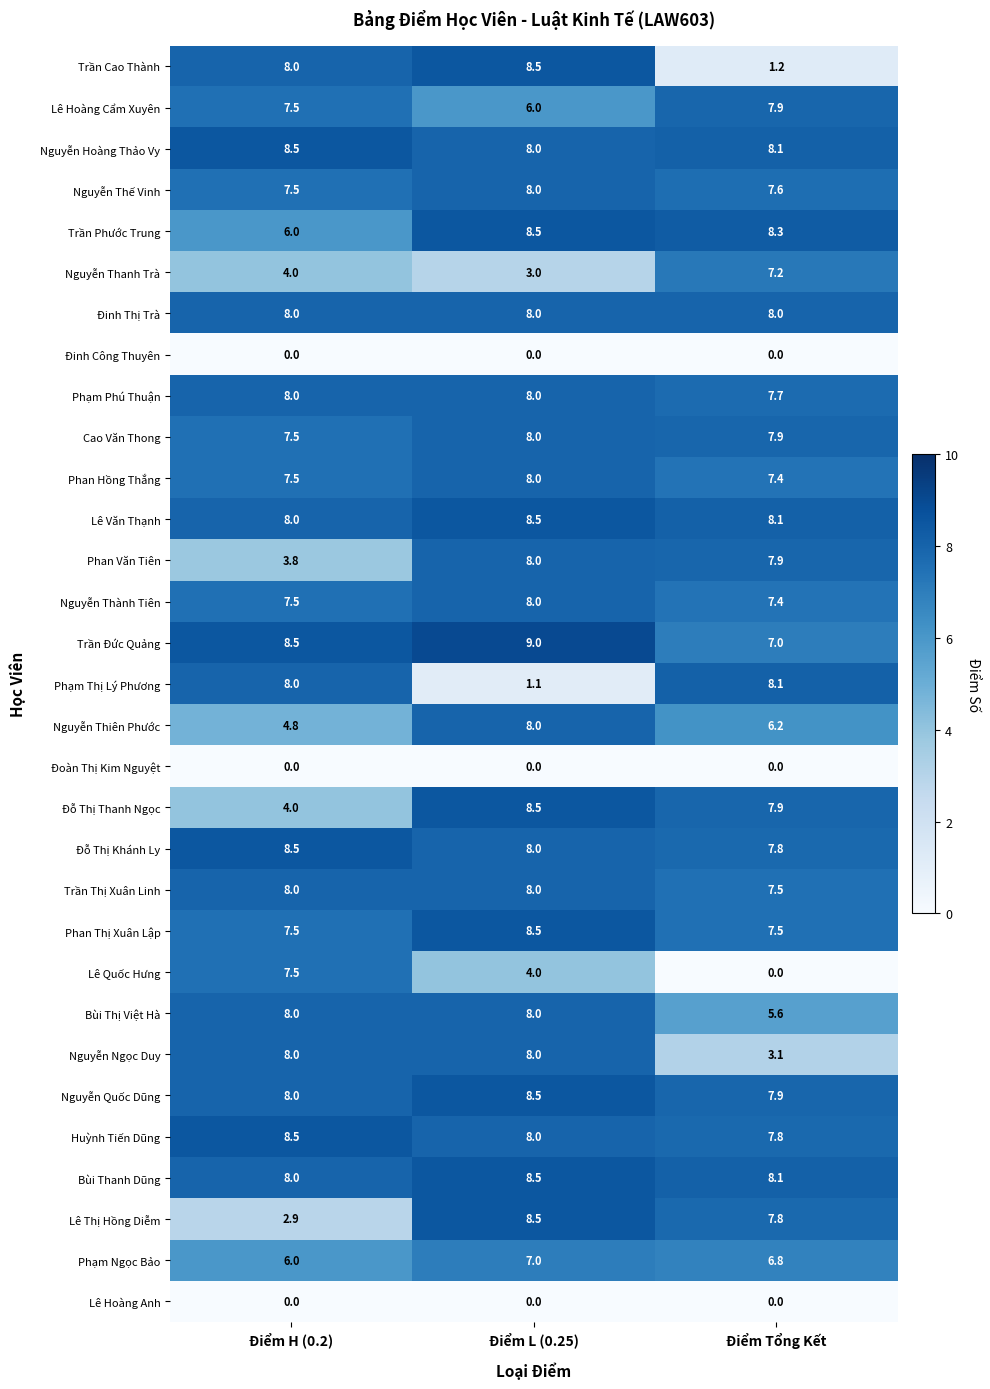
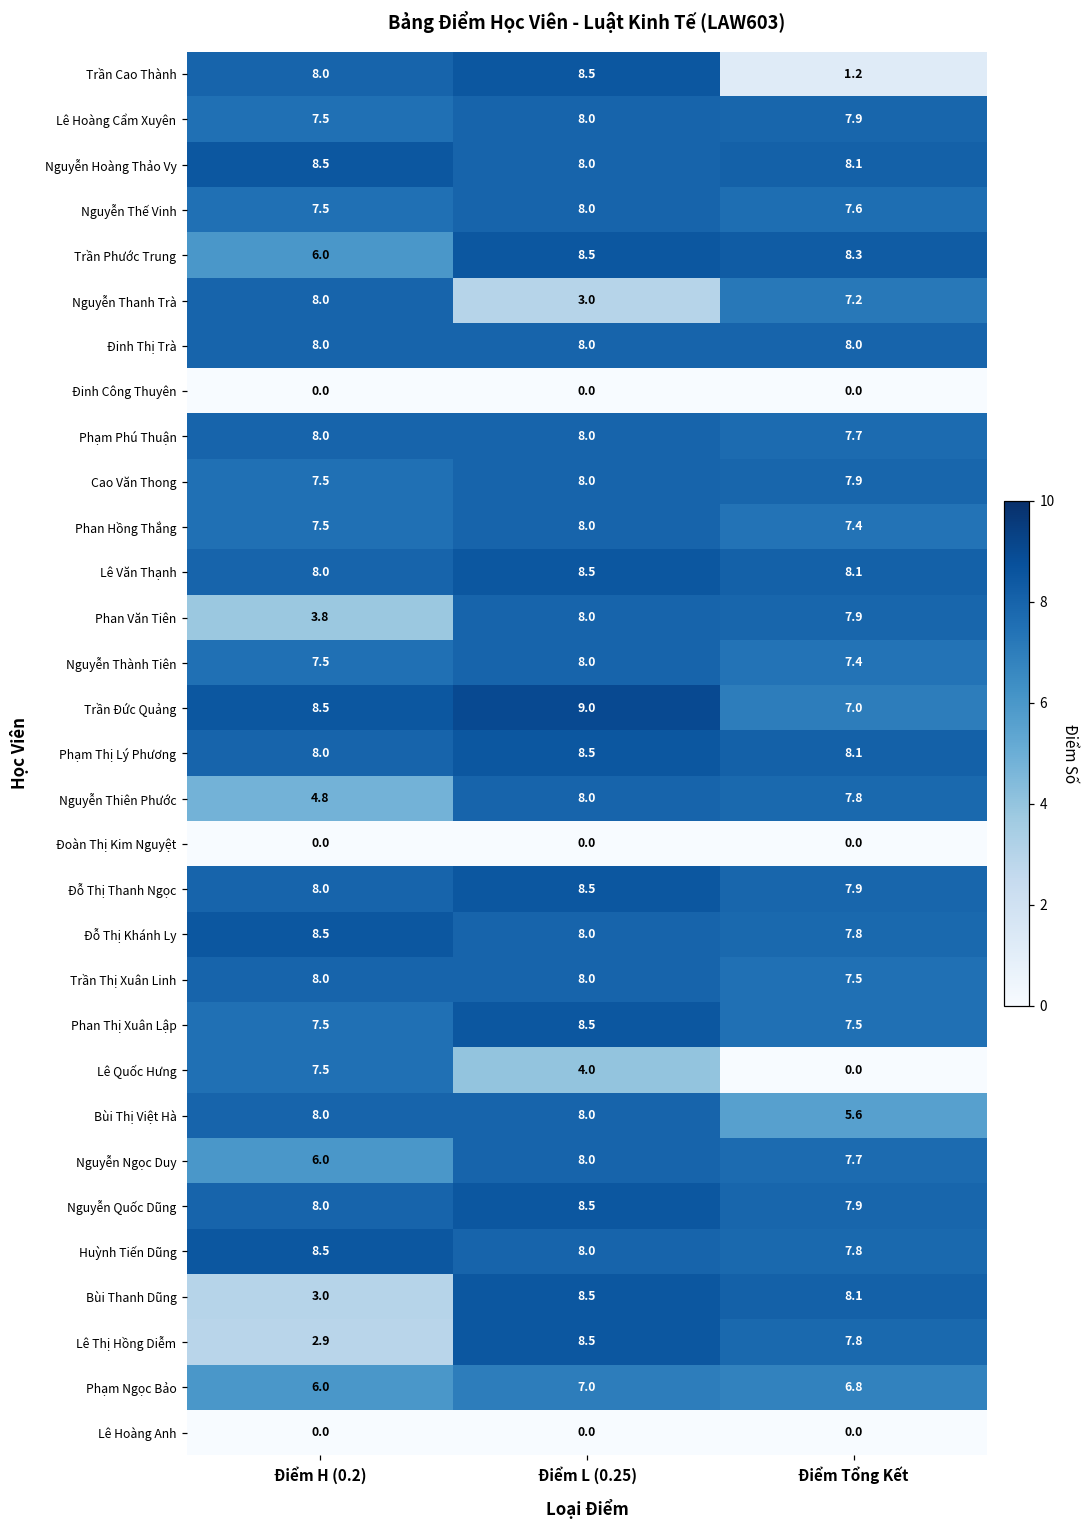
Lê Hoàng Cẩm Xuyên, Điểm L (0.25): 6.0 -> 8.0
Nguyễn Thanh Trà, Điểm H (0.2): 4.0 -> 8.0
Phạm Thị Lý Phương, Điểm L (0.25): 1.1 -> 8.5
Nguyễn Thiên Phước, Điểm Tổng Kết: 6.2 -> 7.8
Đỗ Thị Thanh Ngọc, Điểm H (0.2): 4.0 -> 8.0
Nguyễn Ngọc Duy, Điểm H (0.2): 8.0 -> 6.0
Nguyễn Ngọc Duy, Điểm Tổng Kết: 3.1 -> 7.7
Bùi Thanh Dũng, Điểm H (0.2): 8.0 -> 3.0
